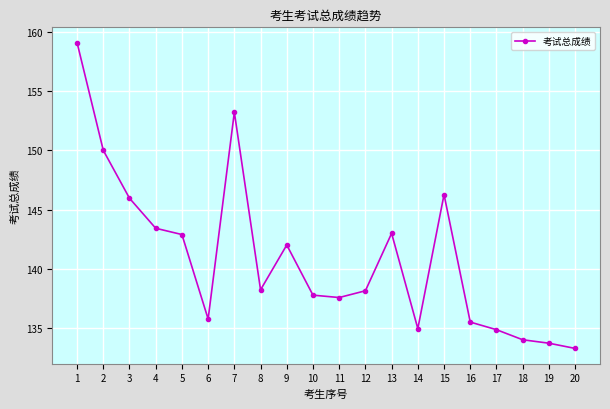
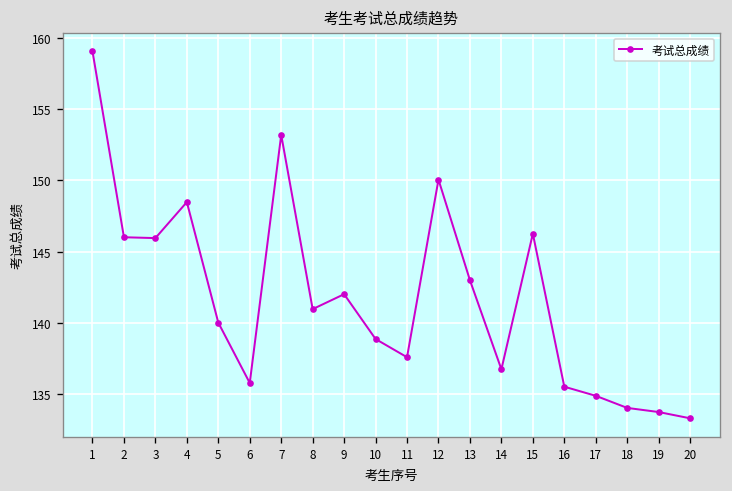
2: 150.0 -> 146.0
4: 143.4 -> 148.5
5: 142.9 -> 140.0
8: 138.2 -> 141.0
10: 137.8 -> 138.9
12: 138.2 -> 150.1
14: 135.0 -> 136.7
